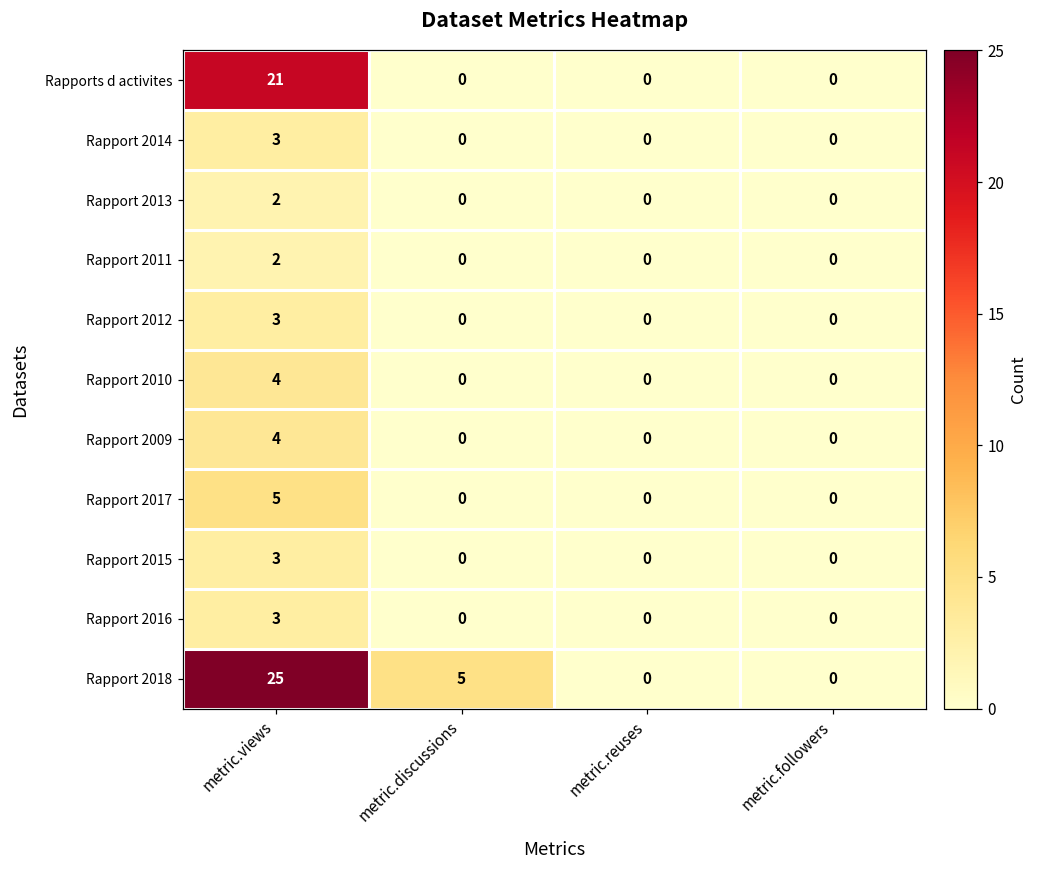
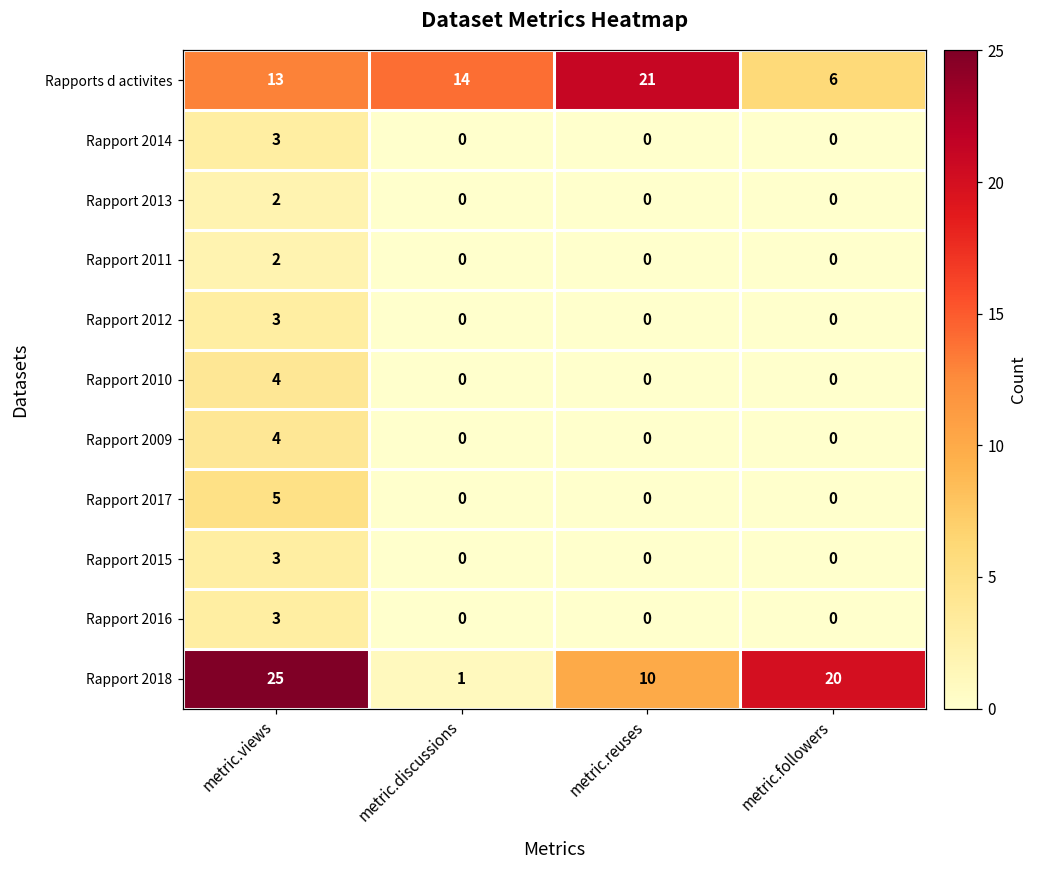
Rapports d activites, metric.views: 21 -> 13
Rapports d activites, metric.discussions: 0 -> 14
Rapports d activites, metric.reuses: 0 -> 21
Rapports d activites, metric.followers: 0 -> 6
Rapport 2018, metric.discussions: 5 -> 1
Rapport 2018, metric.reuses: 0 -> 10
Rapport 2018, metric.followers: 0 -> 20
